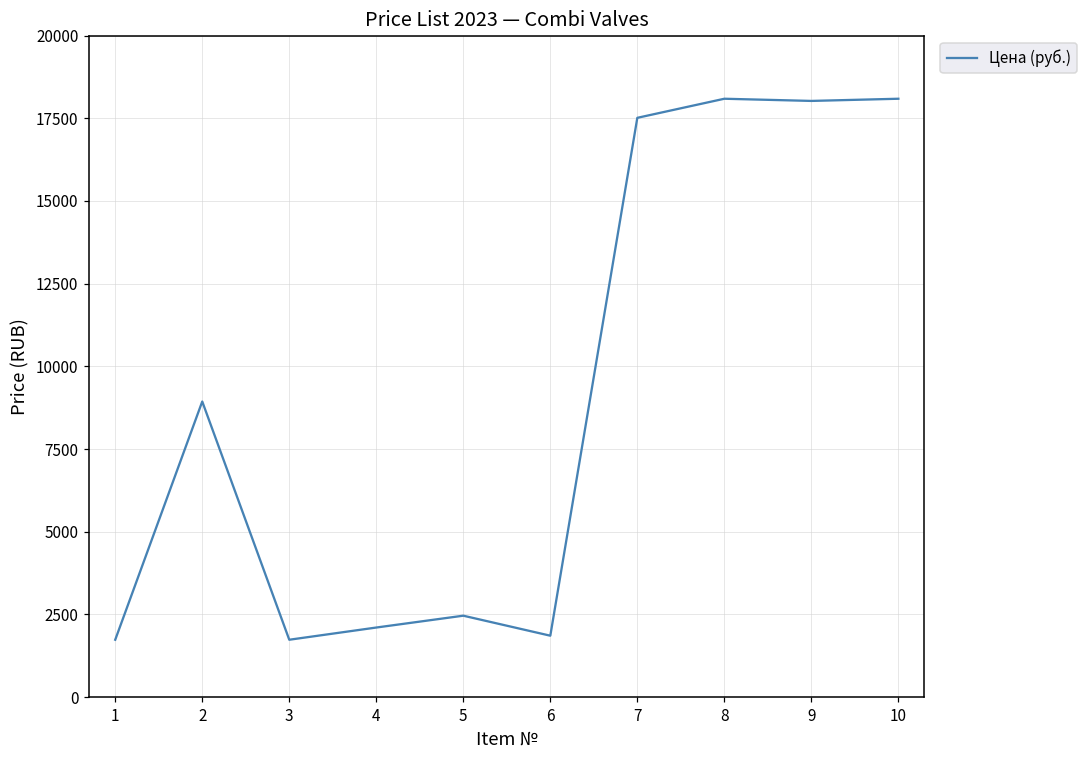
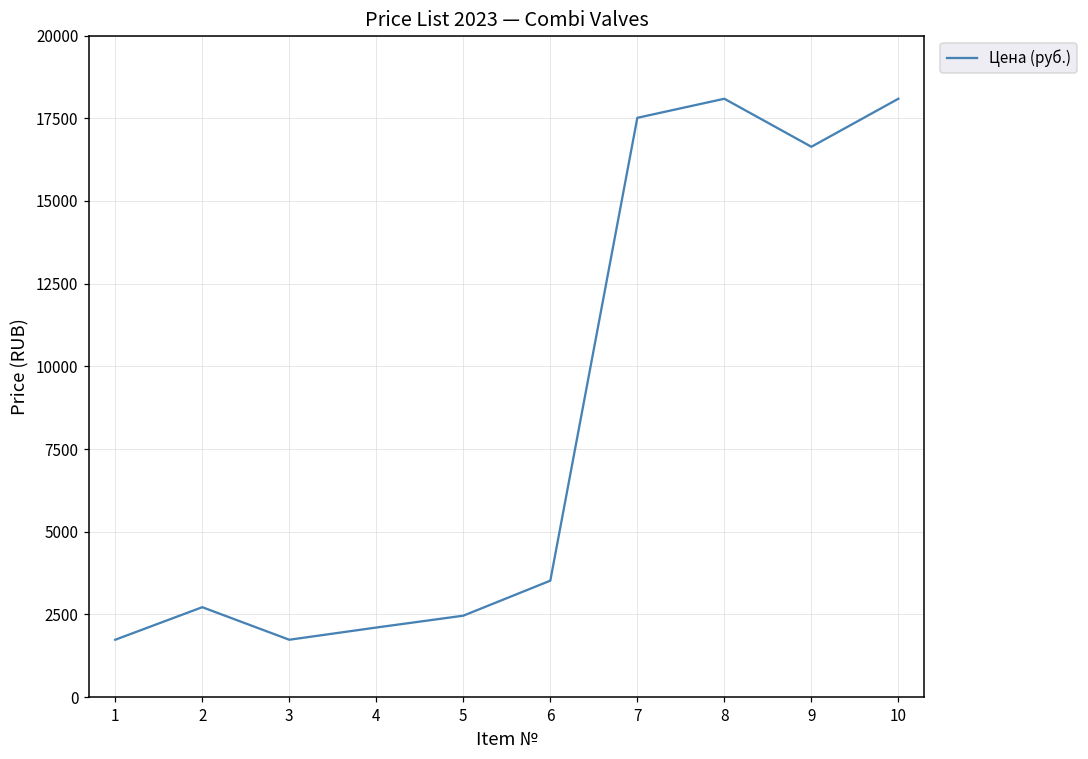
2: 8900 -> 2700
6: 1900 -> 3500
9: 18000 -> 16600
